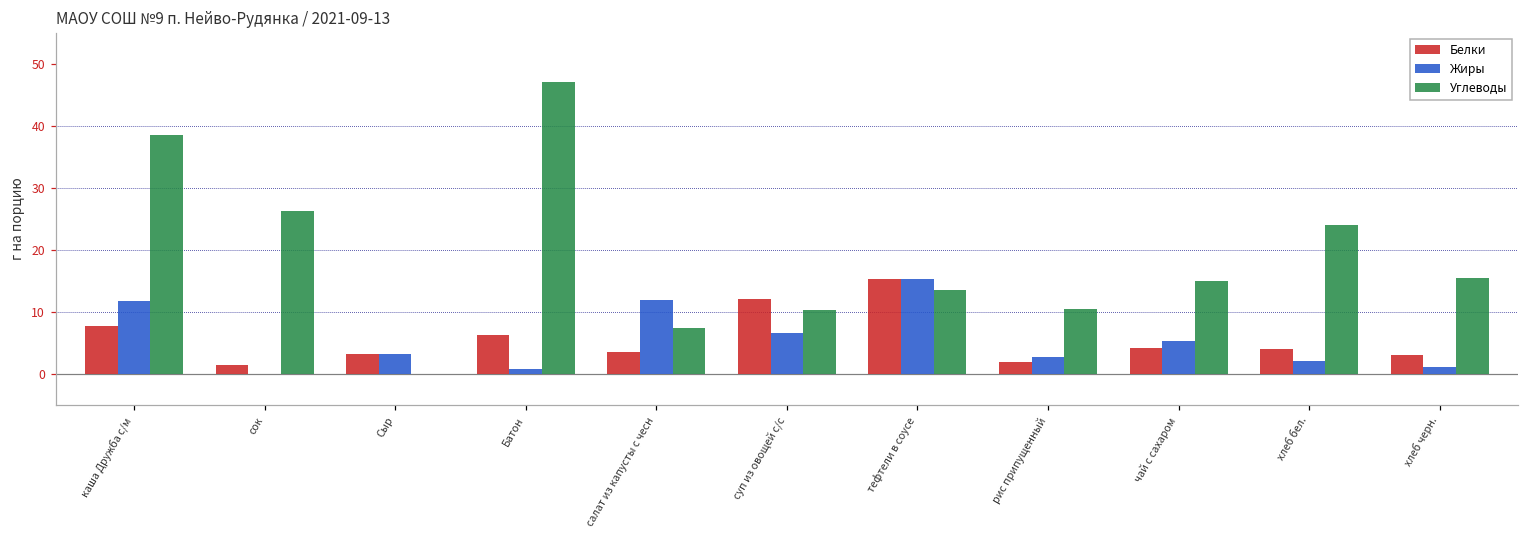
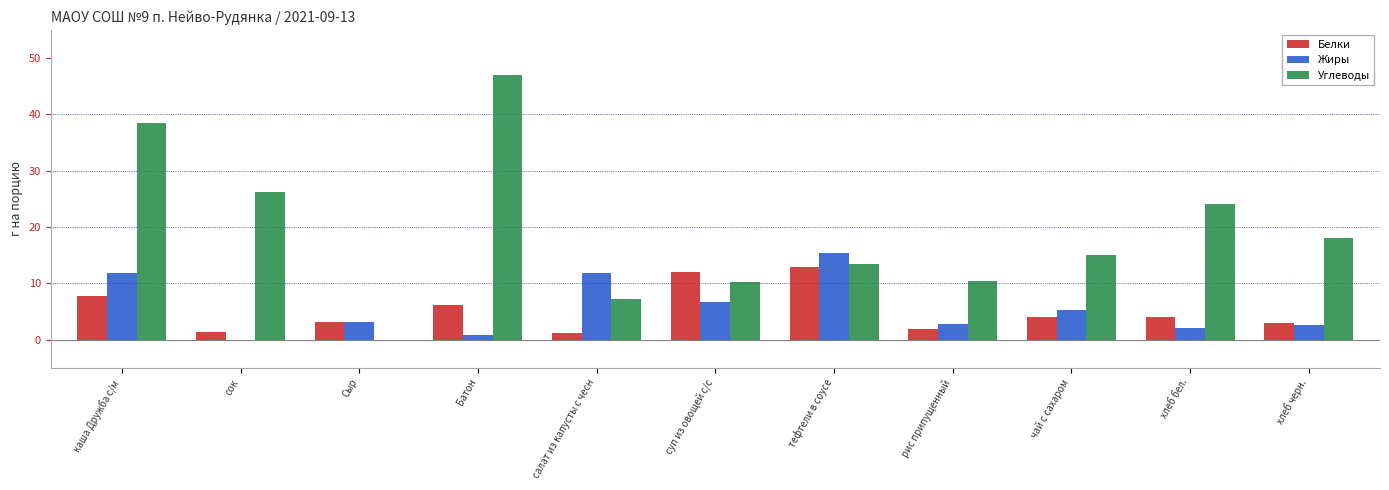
Белки, салат из капусты с чесн: 3 -> 1
Белки, тефтели в соусе: 15 -> 13
Жиры, хлеб черн.: 1 -> 3
Углеводы, хлеб черн.: 15 -> 18
